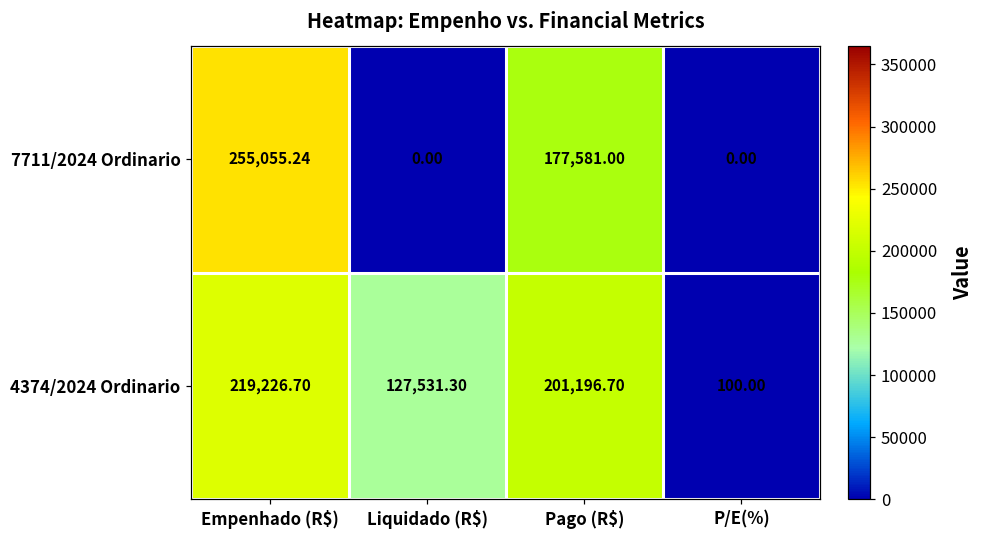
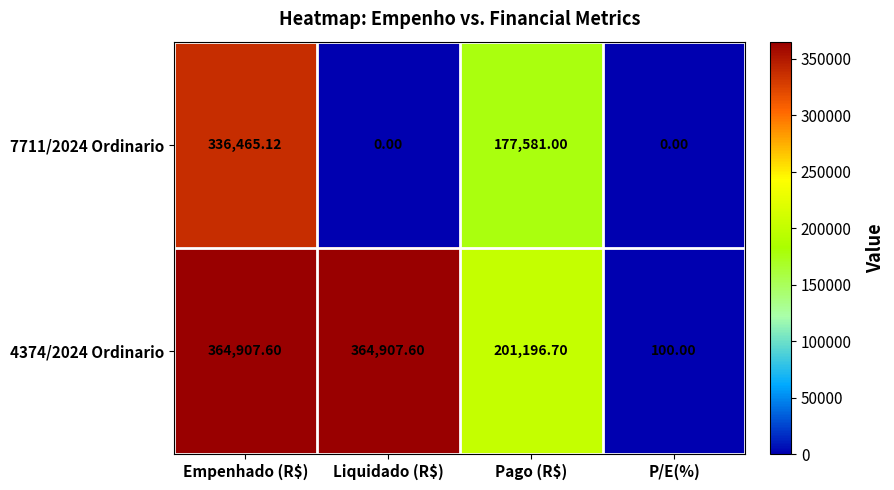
7711/2024 Ordinario, Empenhado (R$): 255,055.24 -> 336,465.12
4374/2024 Ordinario, Empenhado (R$): 219,226.70 -> 364,907.60
4374/2024 Ordinario, Liquidado (R$): 127,531.30 -> 364,907.60
